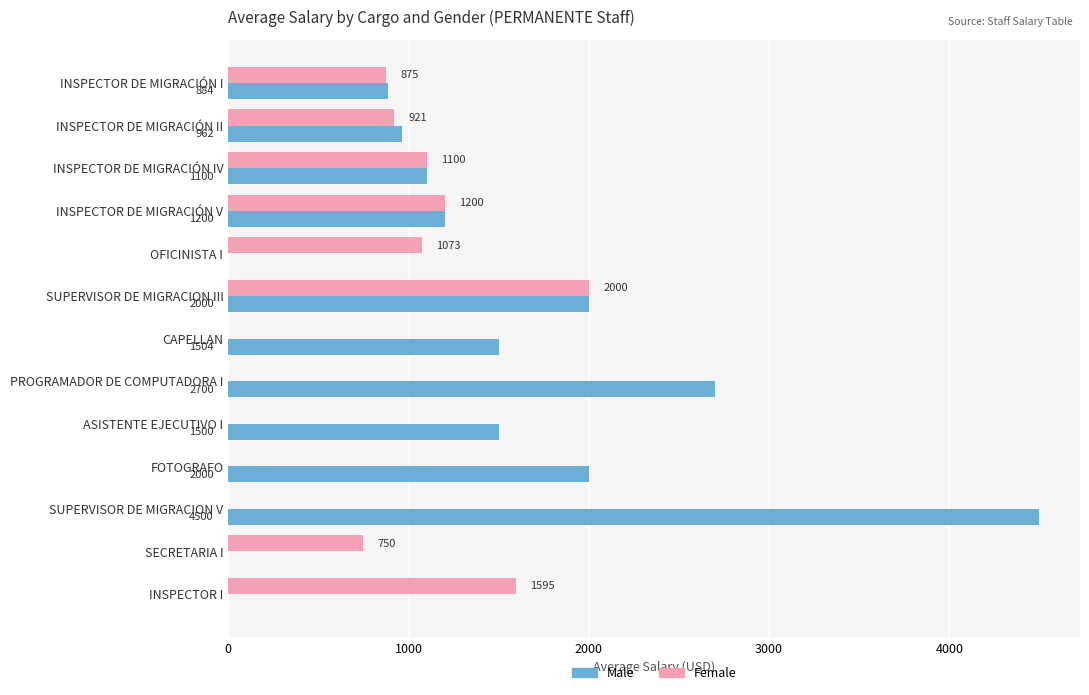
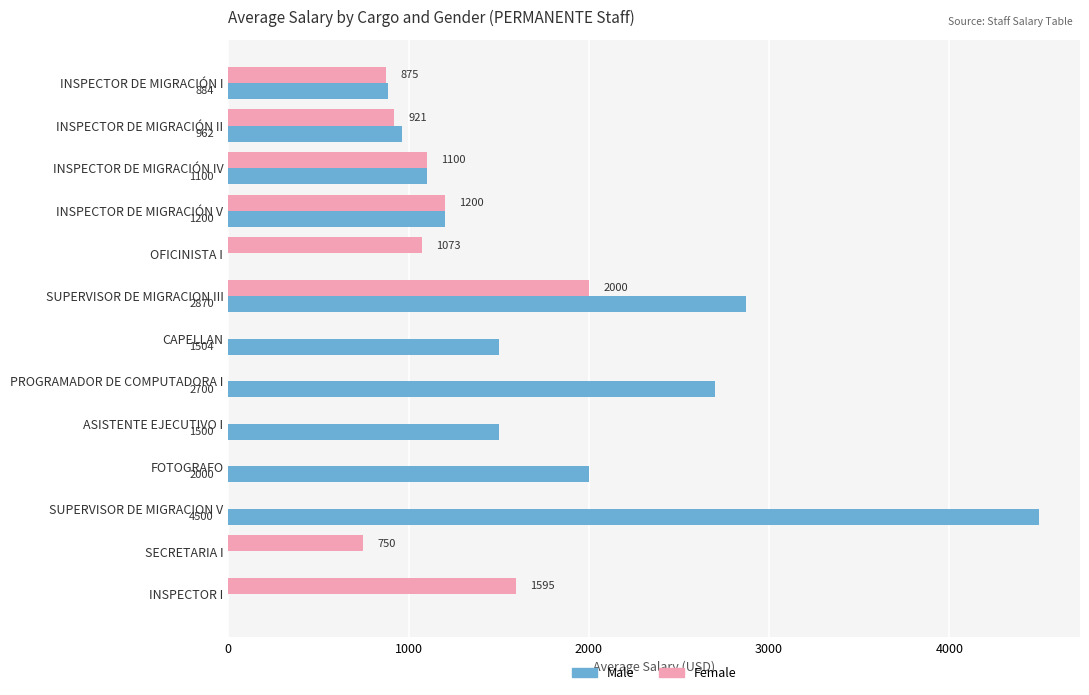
Male, SUPERVISOR DE MIGRACION III: 2000 -> 2870
